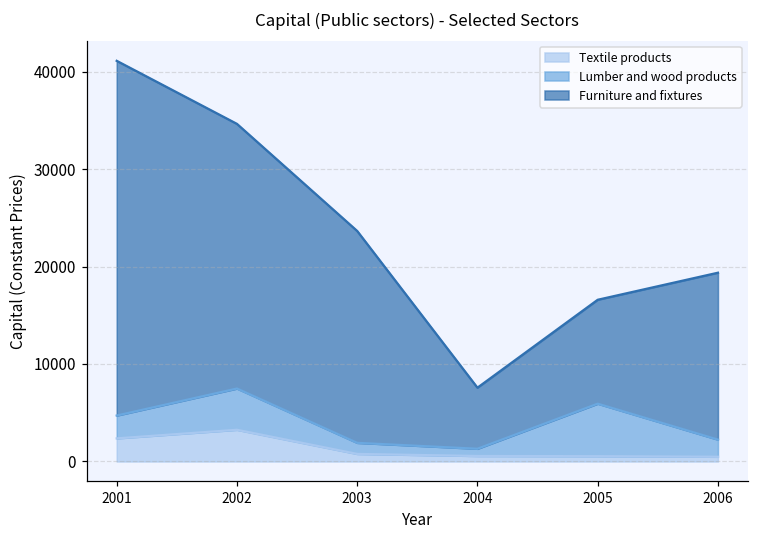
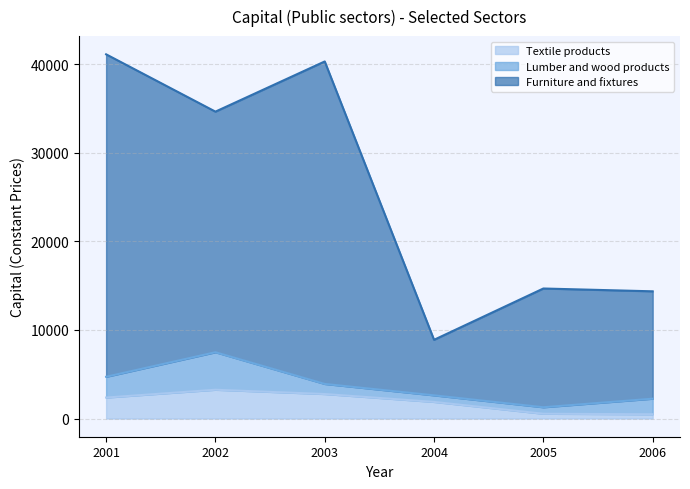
Textile products, 2003: 1000 -> 3000
Furniture and fixtures, 2003: 22000 -> 36000
Textile products, 2004: 1000 -> 2000
Lumber and wood products, 2005: 5000 -> 1000
Furniture and fixtures, 2005: 11000 -> 13000
Furniture and fixtures, 2006: 17000 -> 12000
